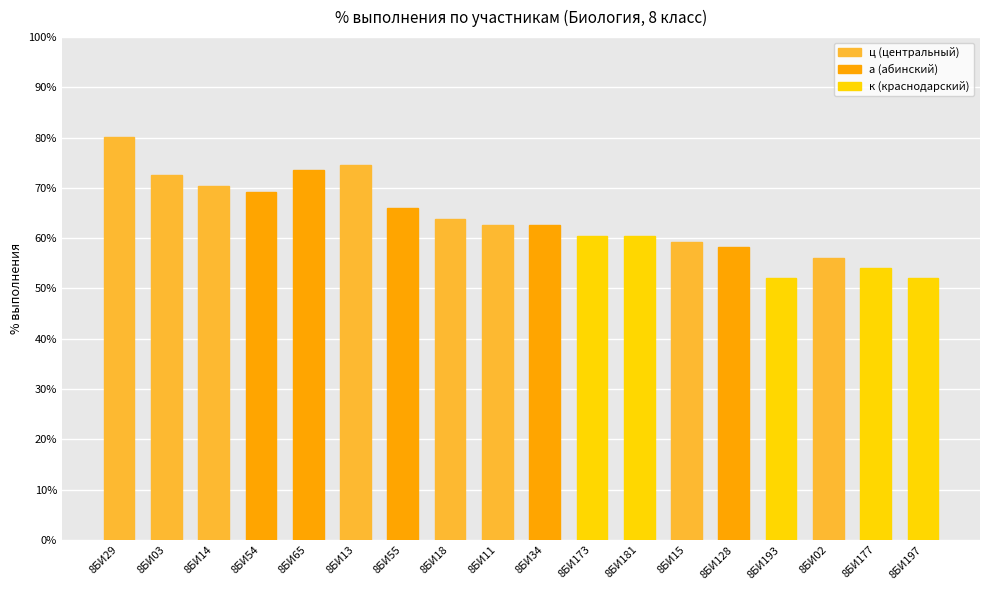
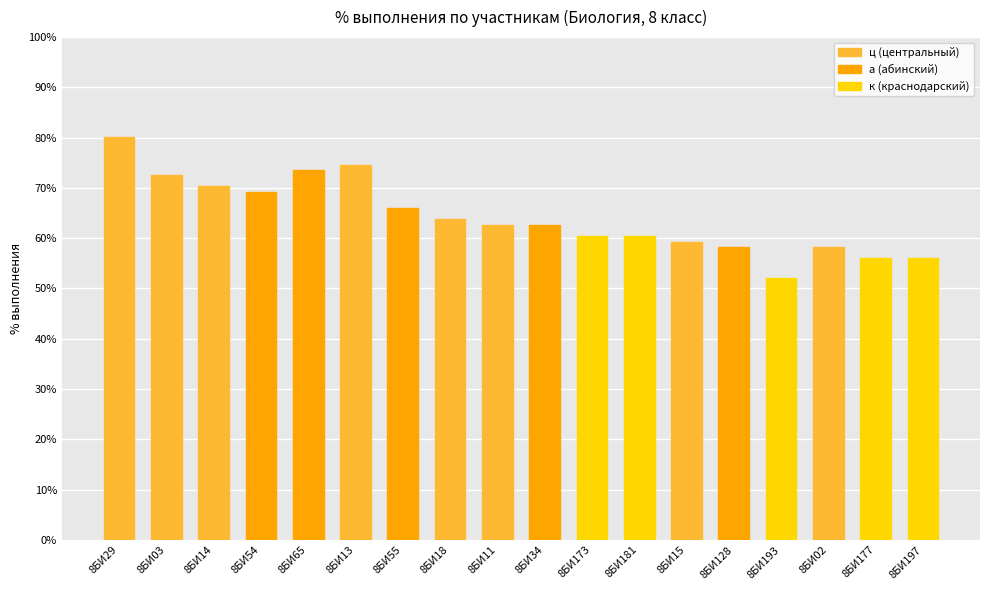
8БИ02: 56% -> 58%
8БИ177: 54% -> 56%
8БИ197: 52% -> 56%
